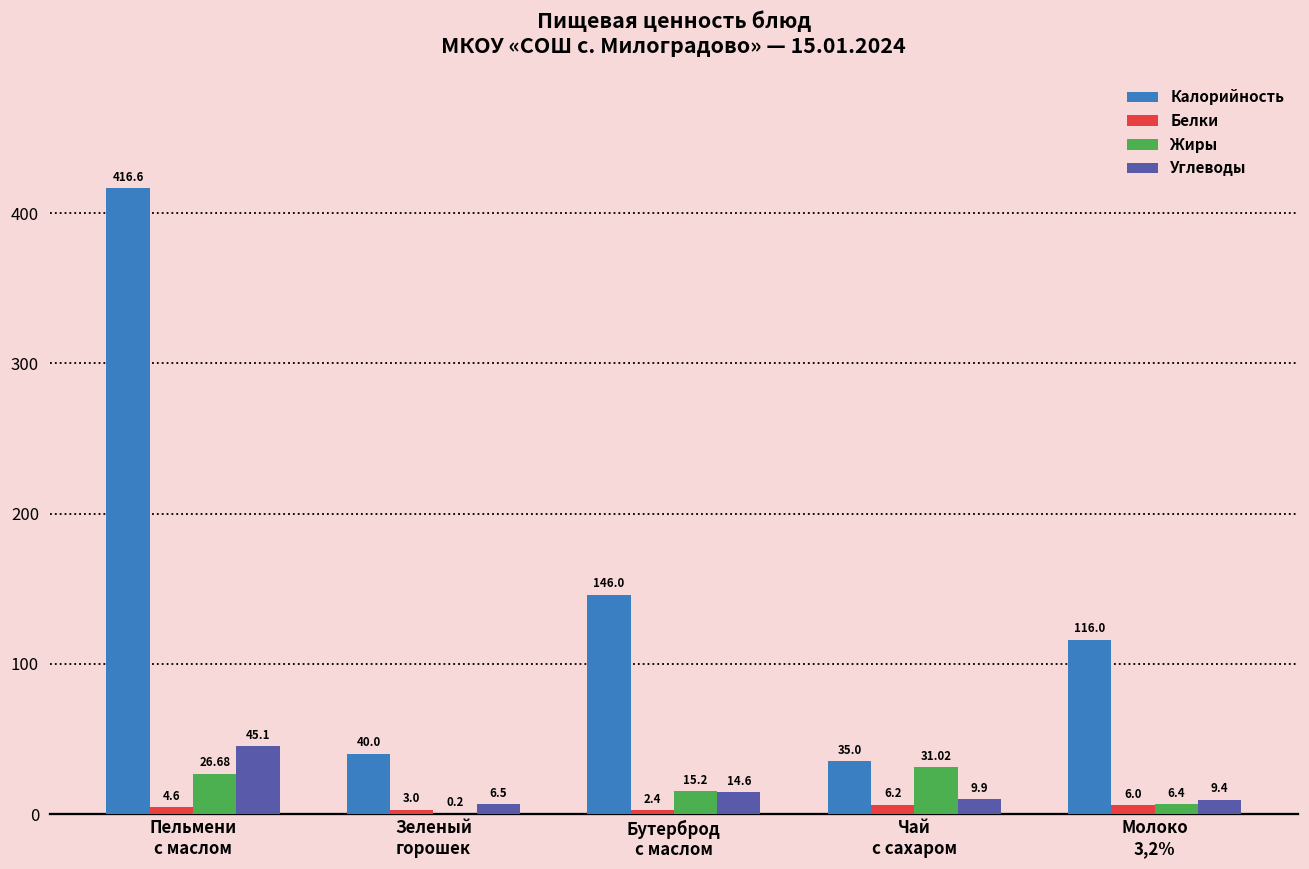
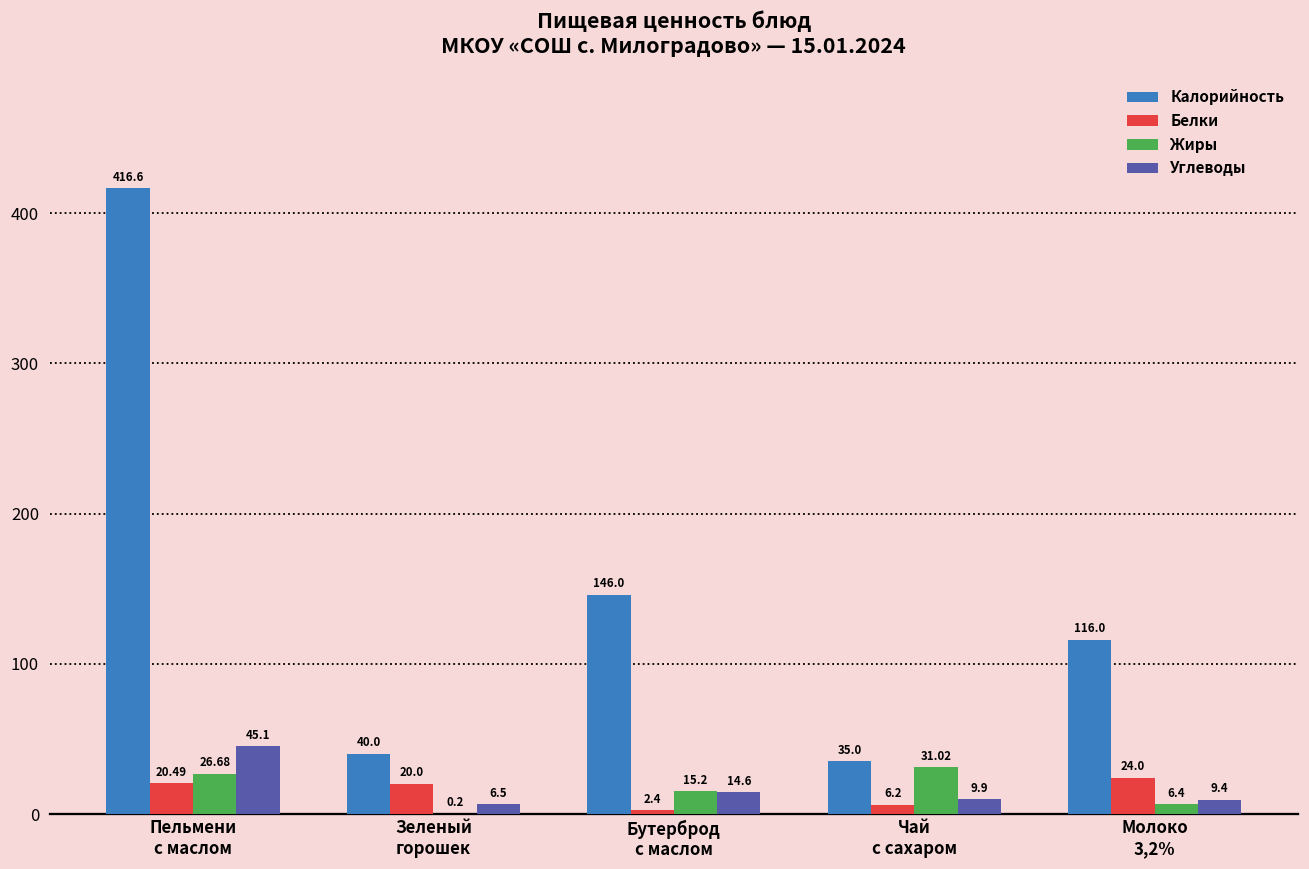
Белки, Пельмени с маслом: 4.6 -> 20.49
Белки, Зеленый горошек: 3.0 -> 20.0
Белки, Молоко 3,2%: 6.0 -> 24.0
